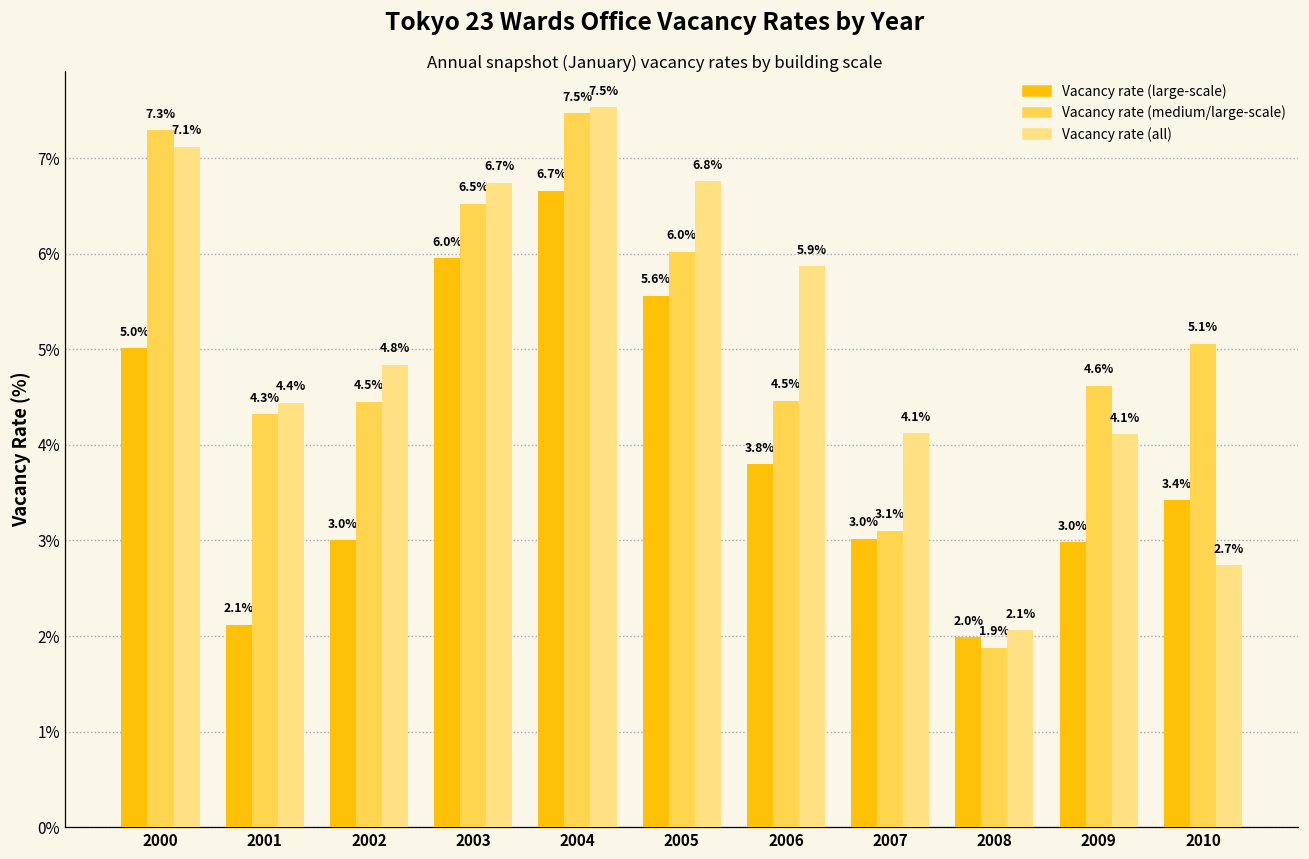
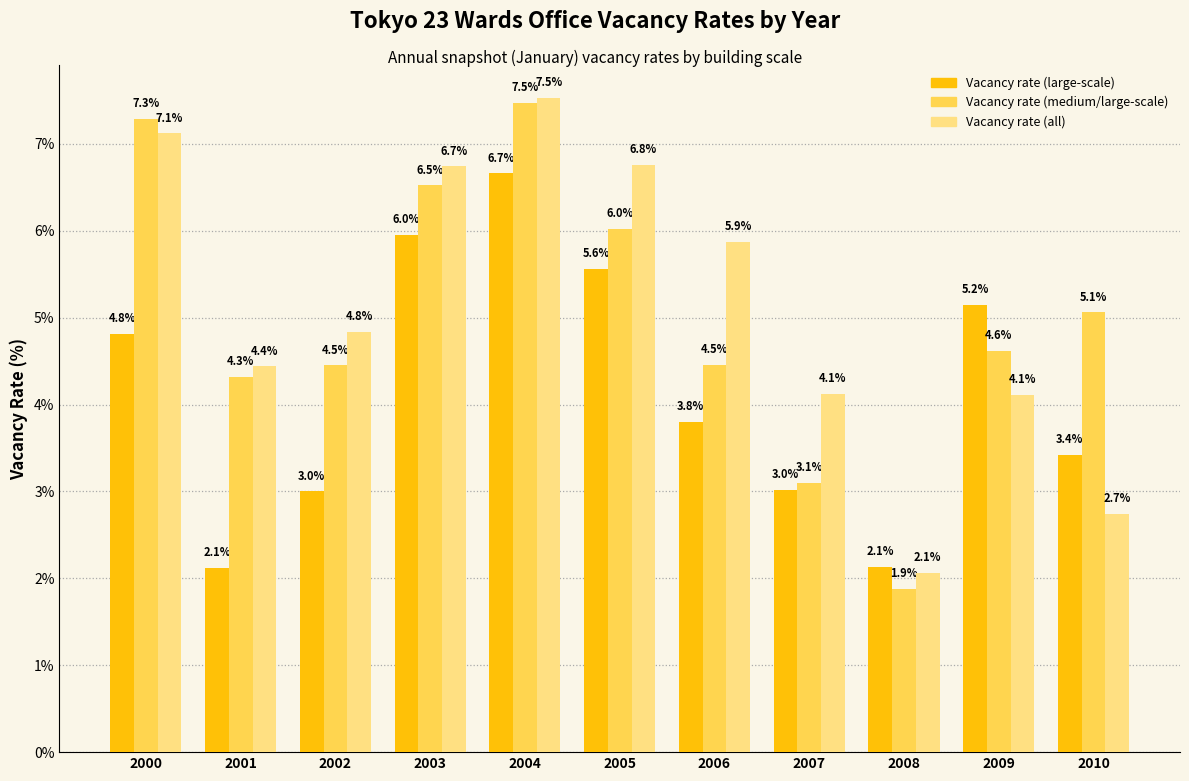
Vacancy rate (large-scale), 2000: 5.0% -> 4.8%
Vacancy rate (large-scale), 2008: 2.0% -> 2.1%
Vacancy rate (large-scale), 2009: 3.0% -> 5.2%
